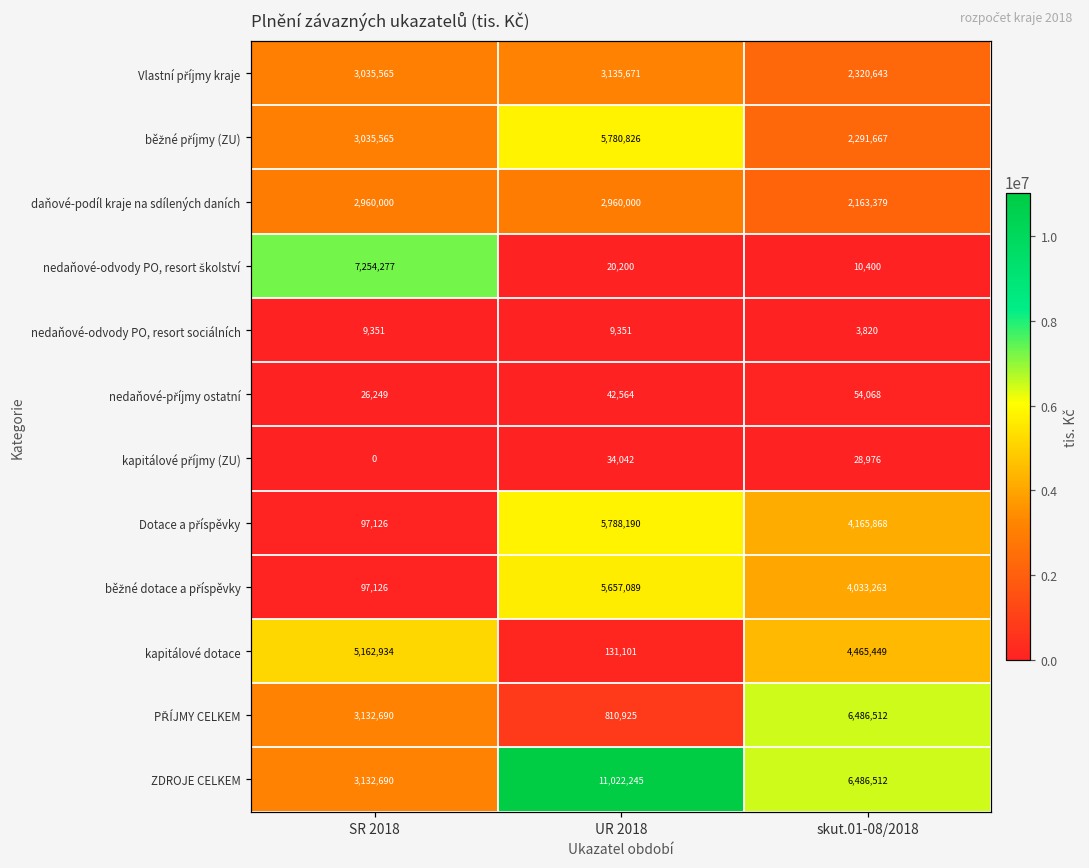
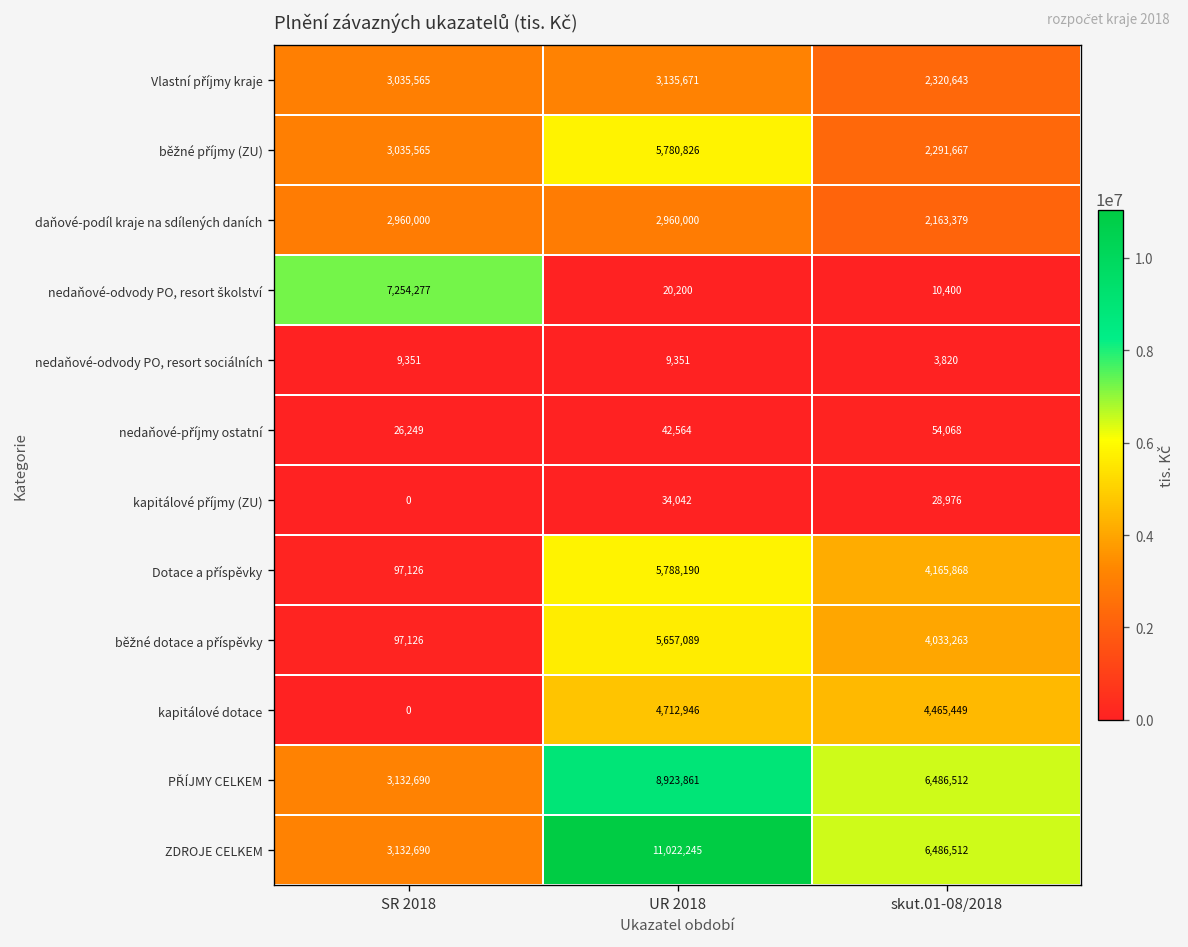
kapitálové dotace, SR 2018: 5,162,934 -> 0
kapitálové dotace, UR 2018: 131,101 -> 4,712,946
PŘÍJMY CELKEM, UR 2018: 810,925 -> 8,923,861
